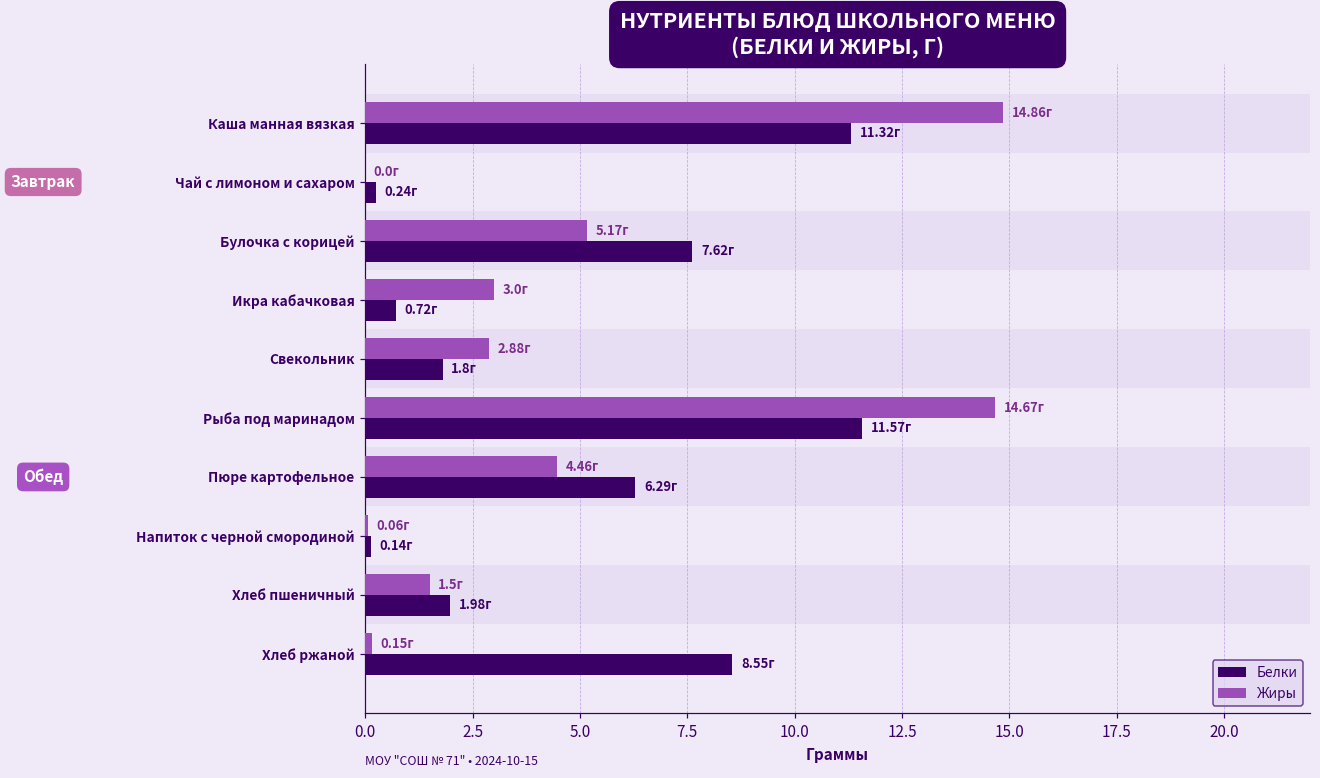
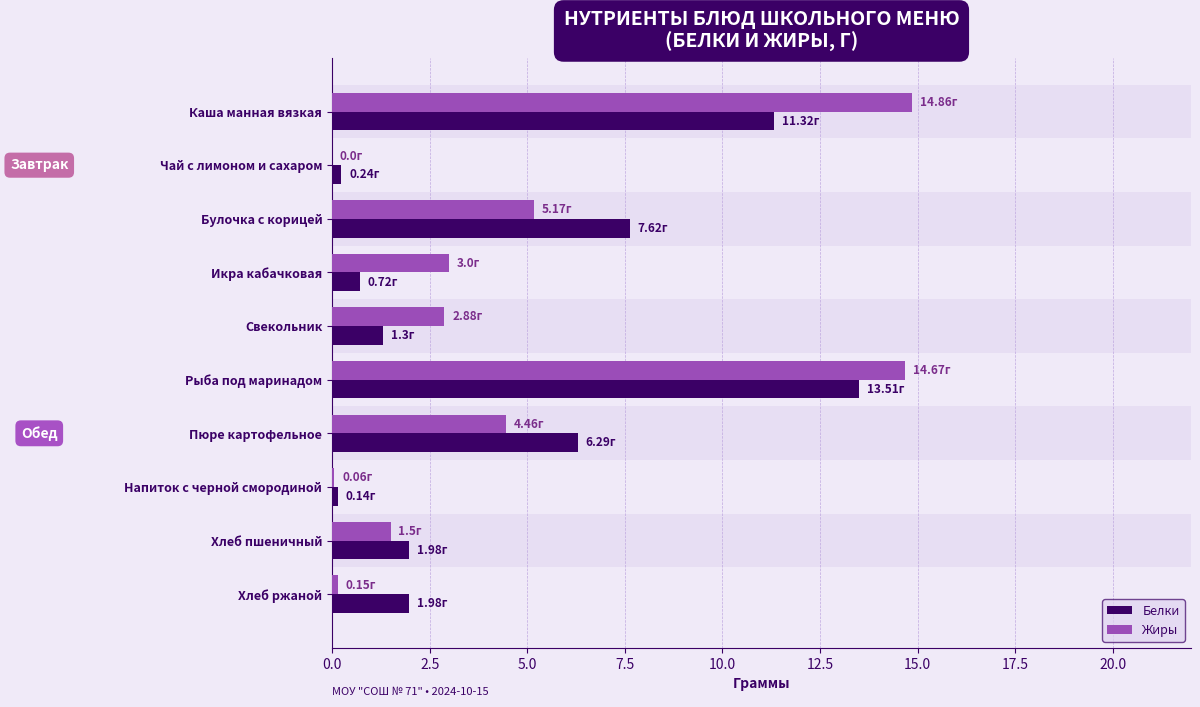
Белки, Свекольник: 1.8г -> 1.3г
Белки, Рыба под маринадом: 11.57г -> 13.51г
Белки, Хлеб ржаной: 8.55г -> 1.98г
